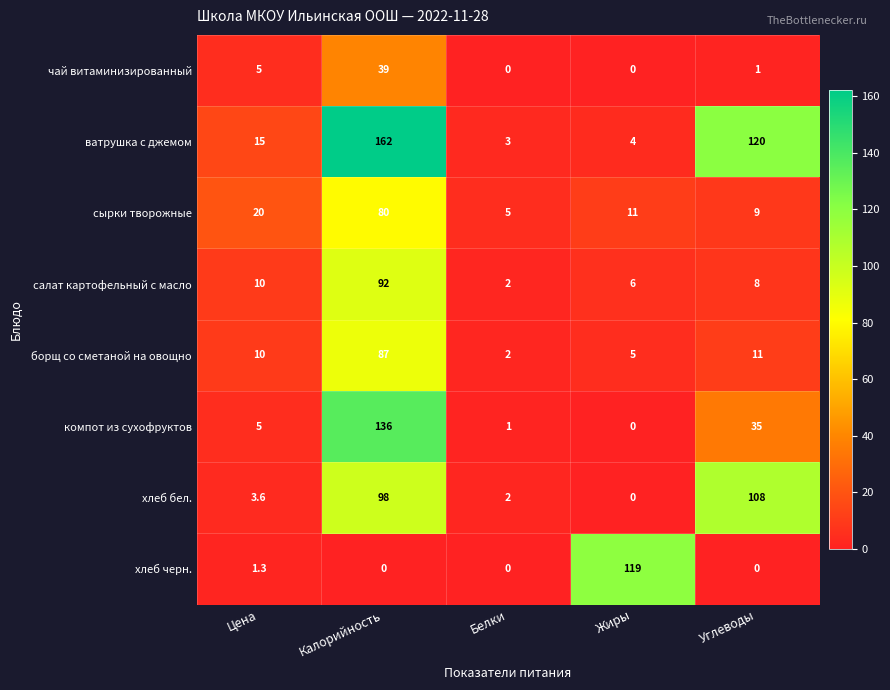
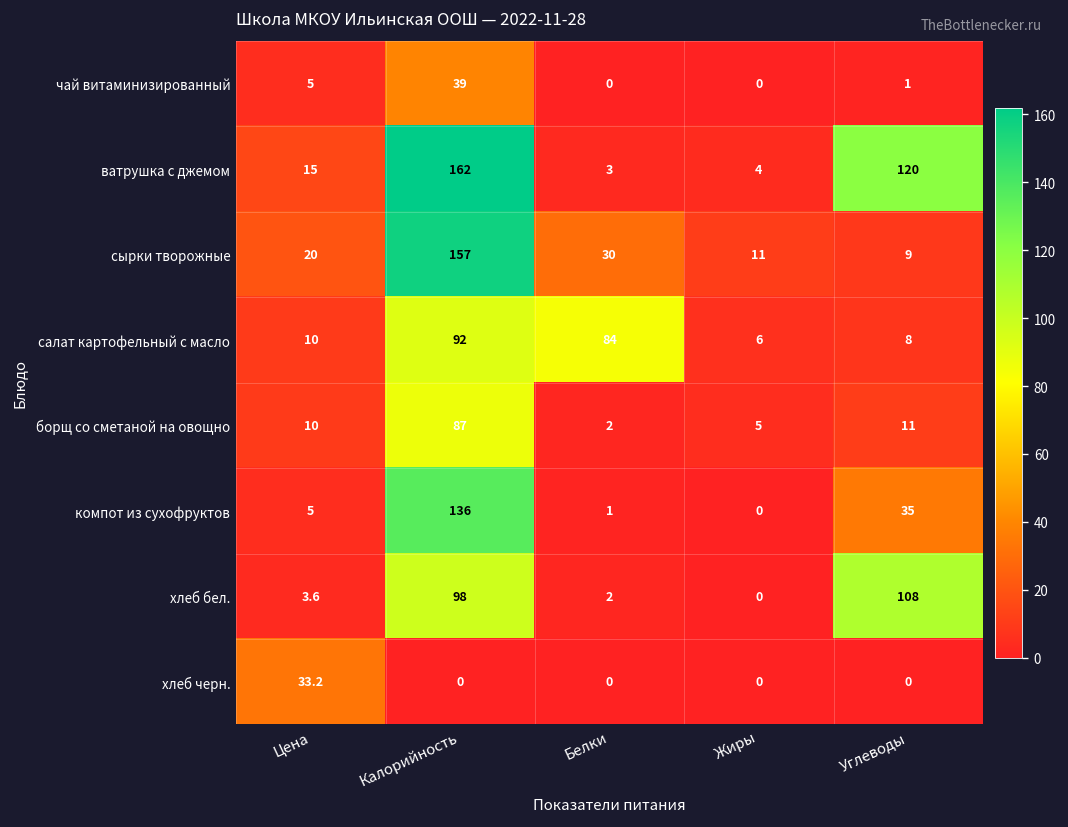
сырки творожные, Калорийность: 80 -> 157
сырки творожные, Белки: 5 -> 30
салат картофельный с масло, Белки: 2 -> 84
хлеб черн., Цена: 1.3 -> 33.2
хлеб черн., Жиры: 119 -> 0
